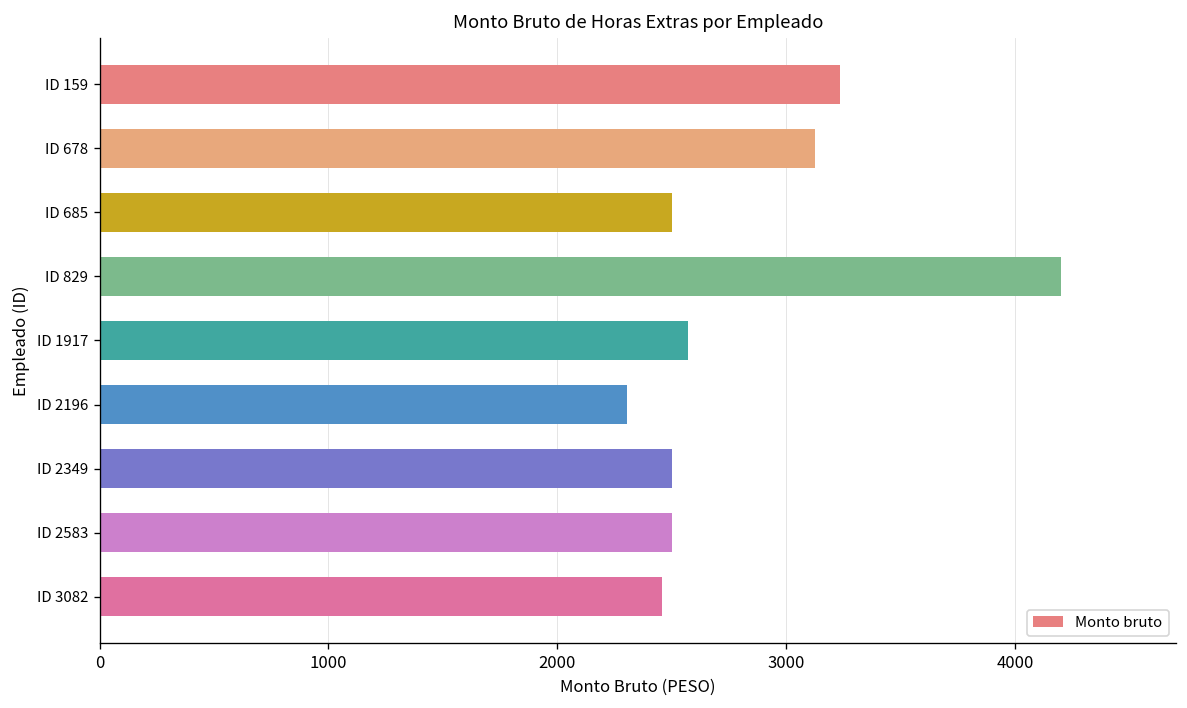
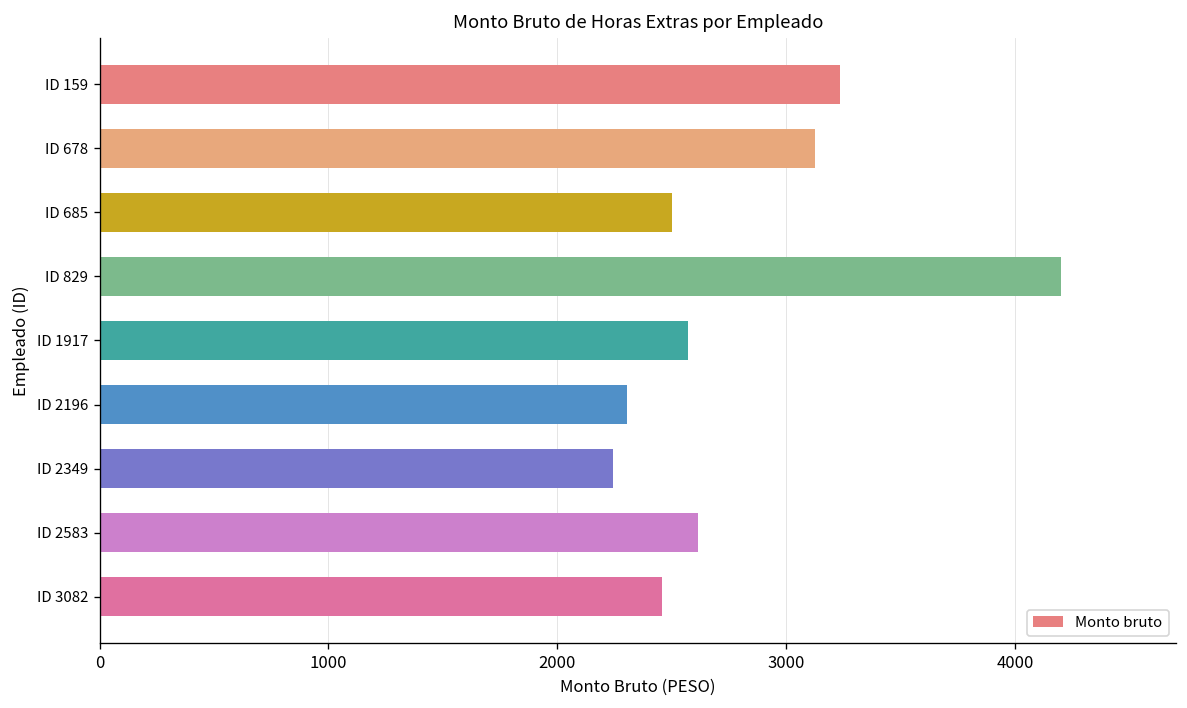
ID 2349: 2500 -> 2240
ID 2583: 2500 -> 2610
